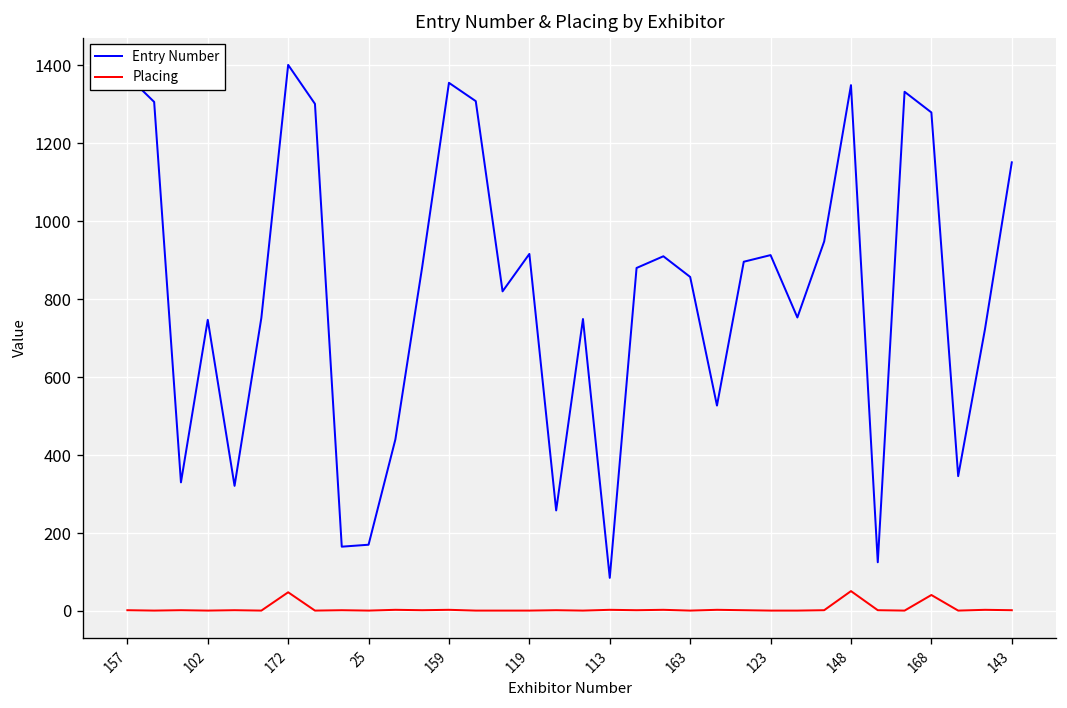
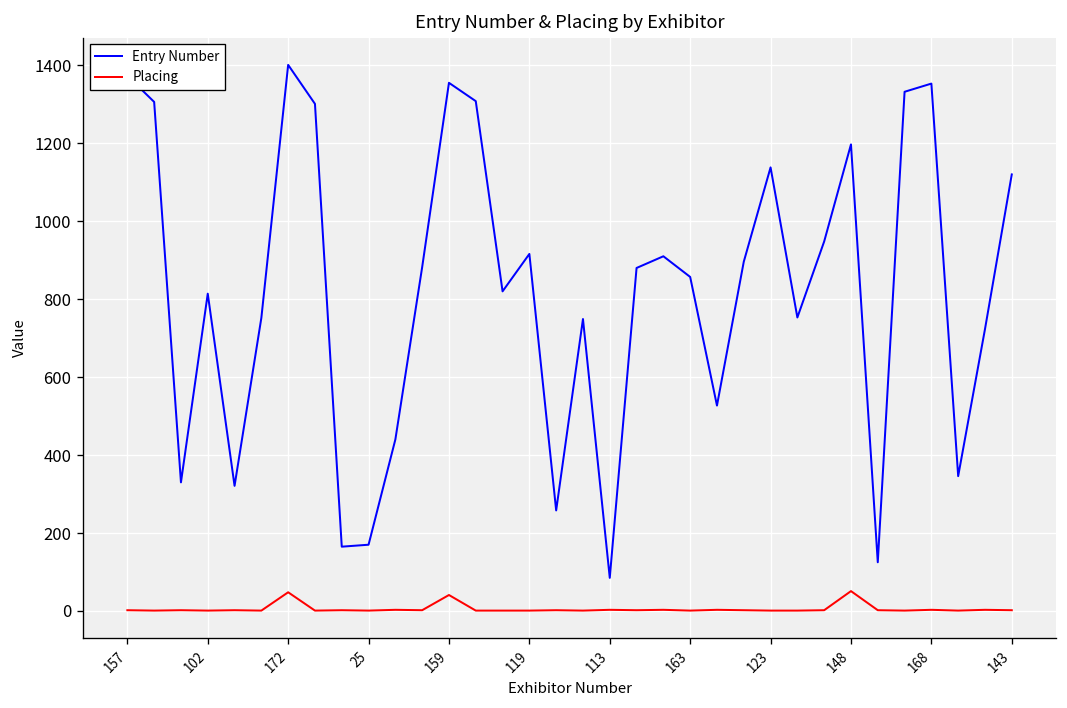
Entry Number, 102: 750 -> 810
Placing, 159: 0 -> 40
Entry Number, 123: 910 -> 1140
Entry Number, 148: 1350 -> 1200
Entry Number, 168: 1280 -> 1350
Placing, 168: 40 -> 0
Entry Number, 143: 1150 -> 1120
